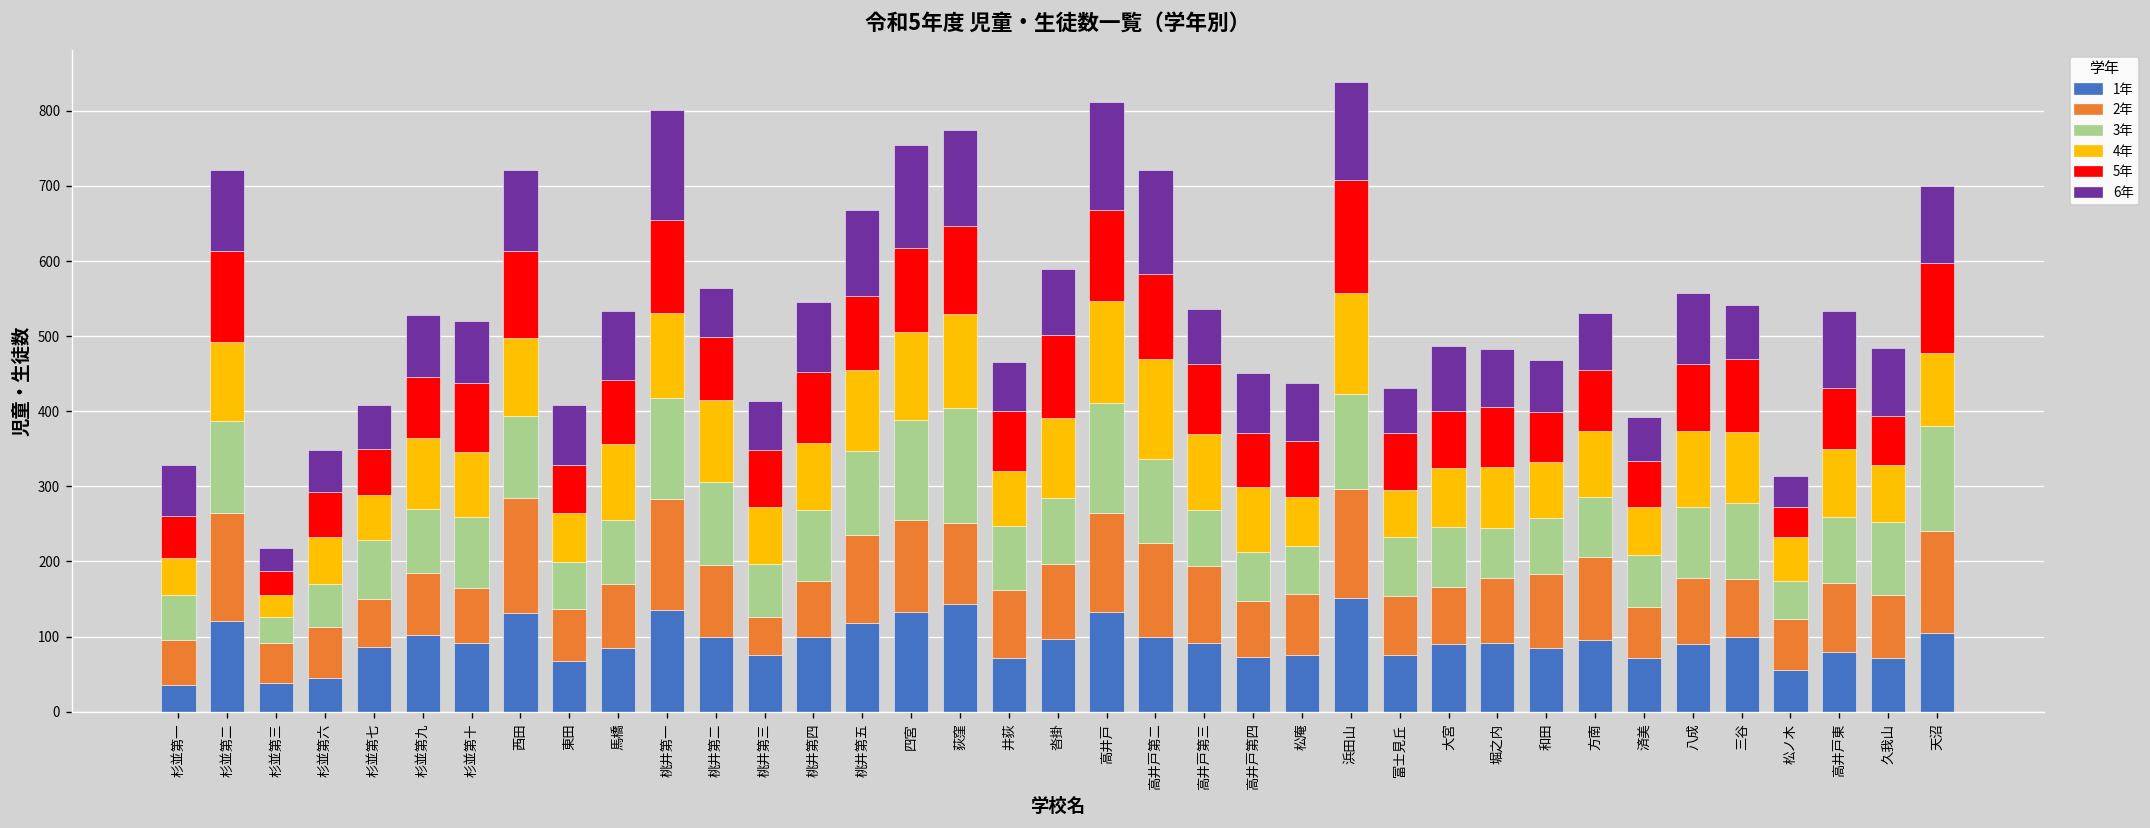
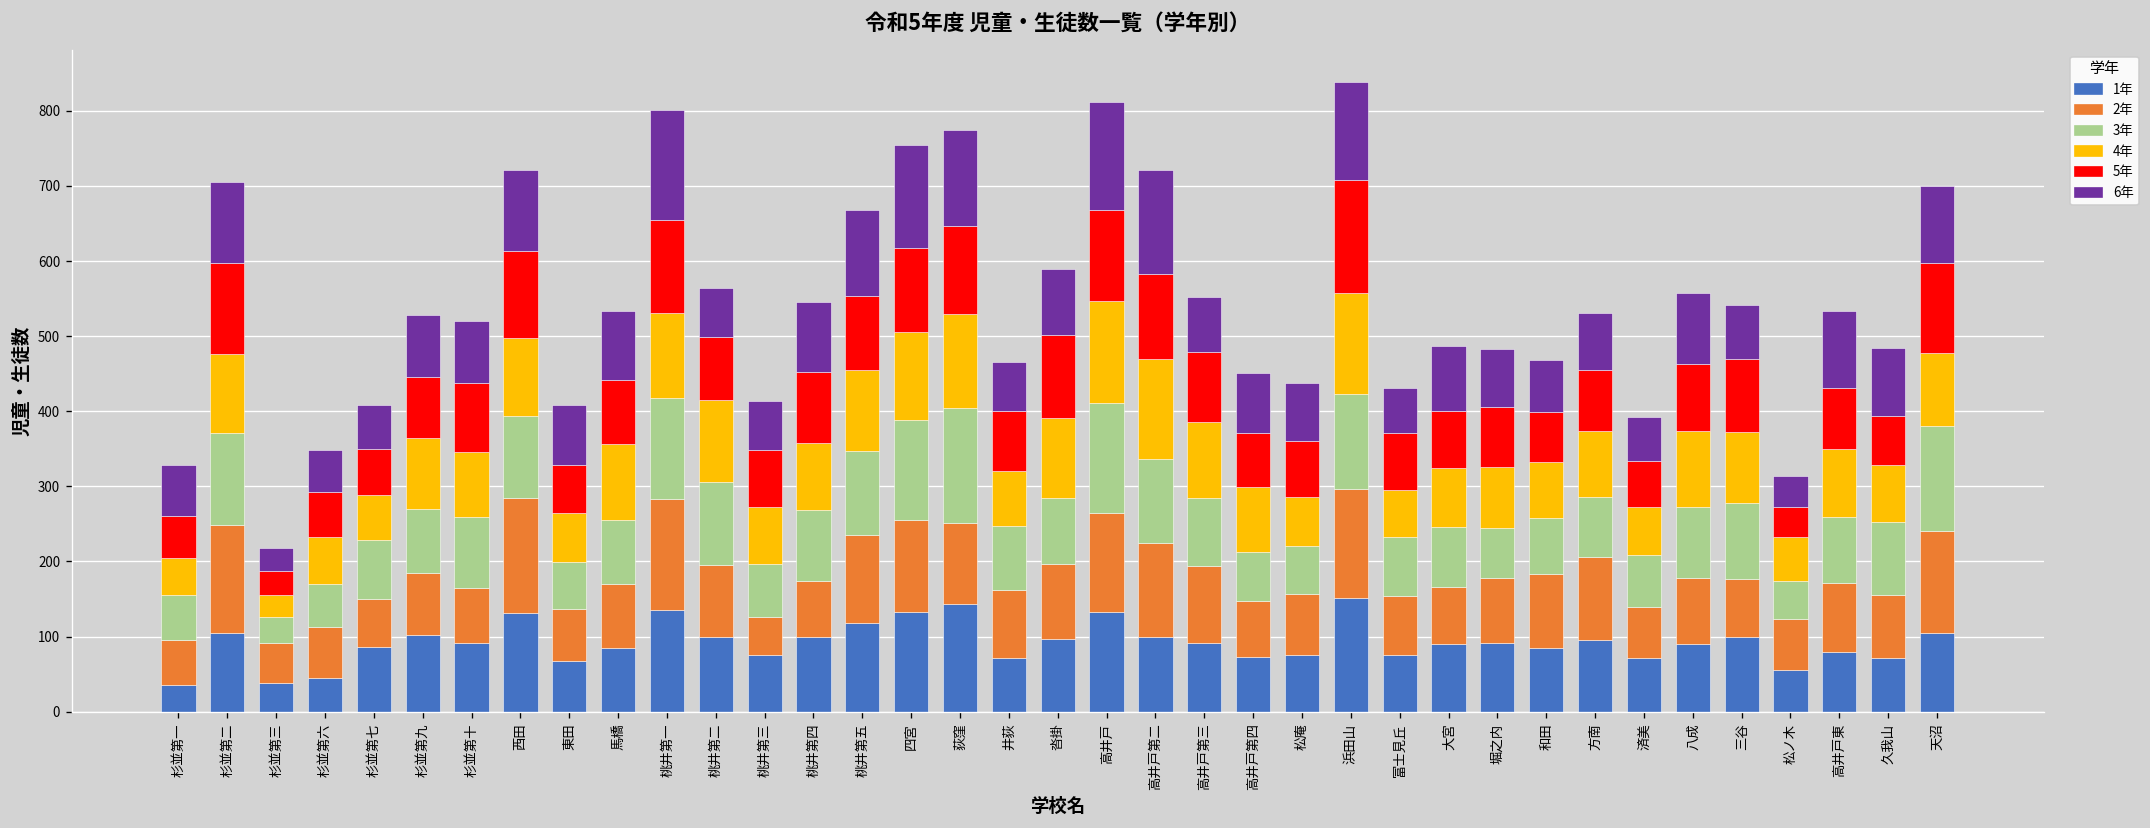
1年, 杉並第二: 120 -> 110
3年, 高井戸第三: 70 -> 90
